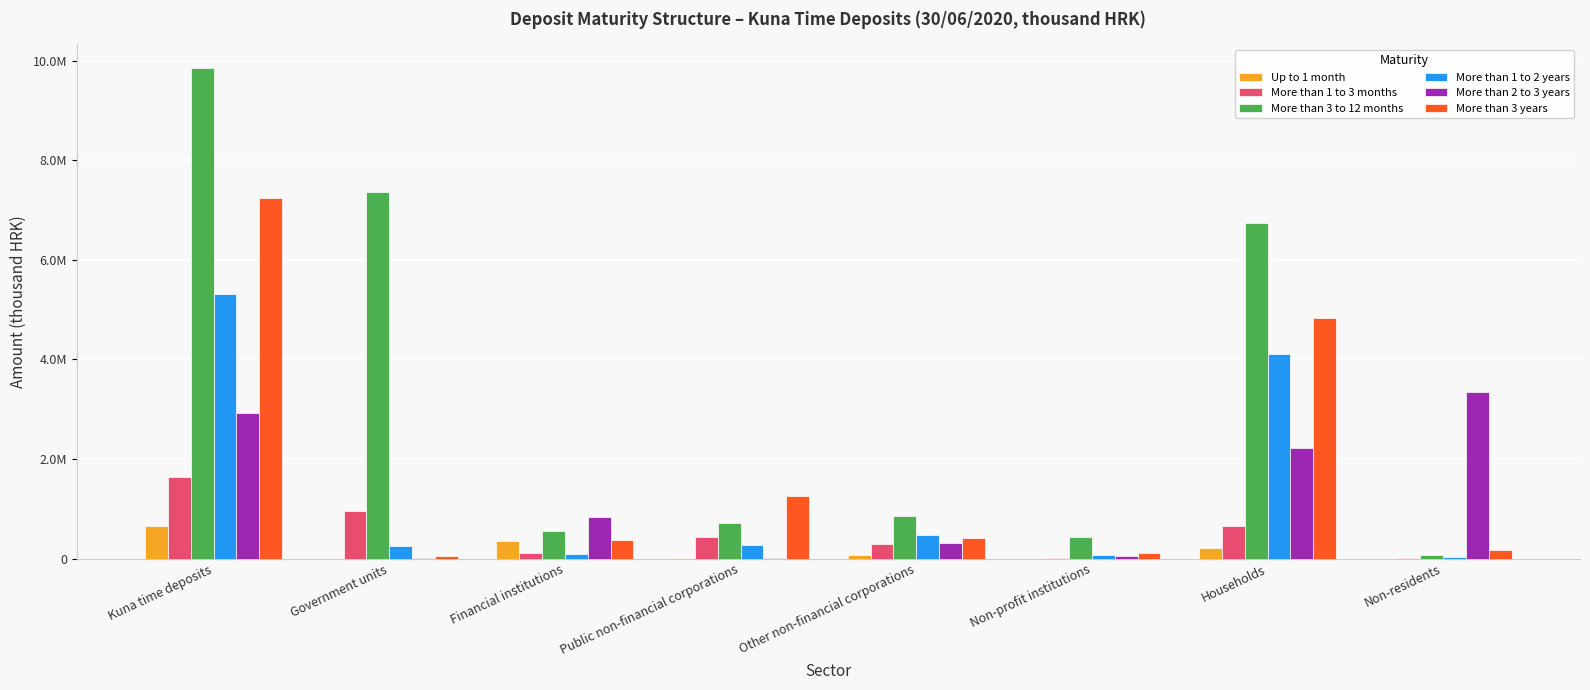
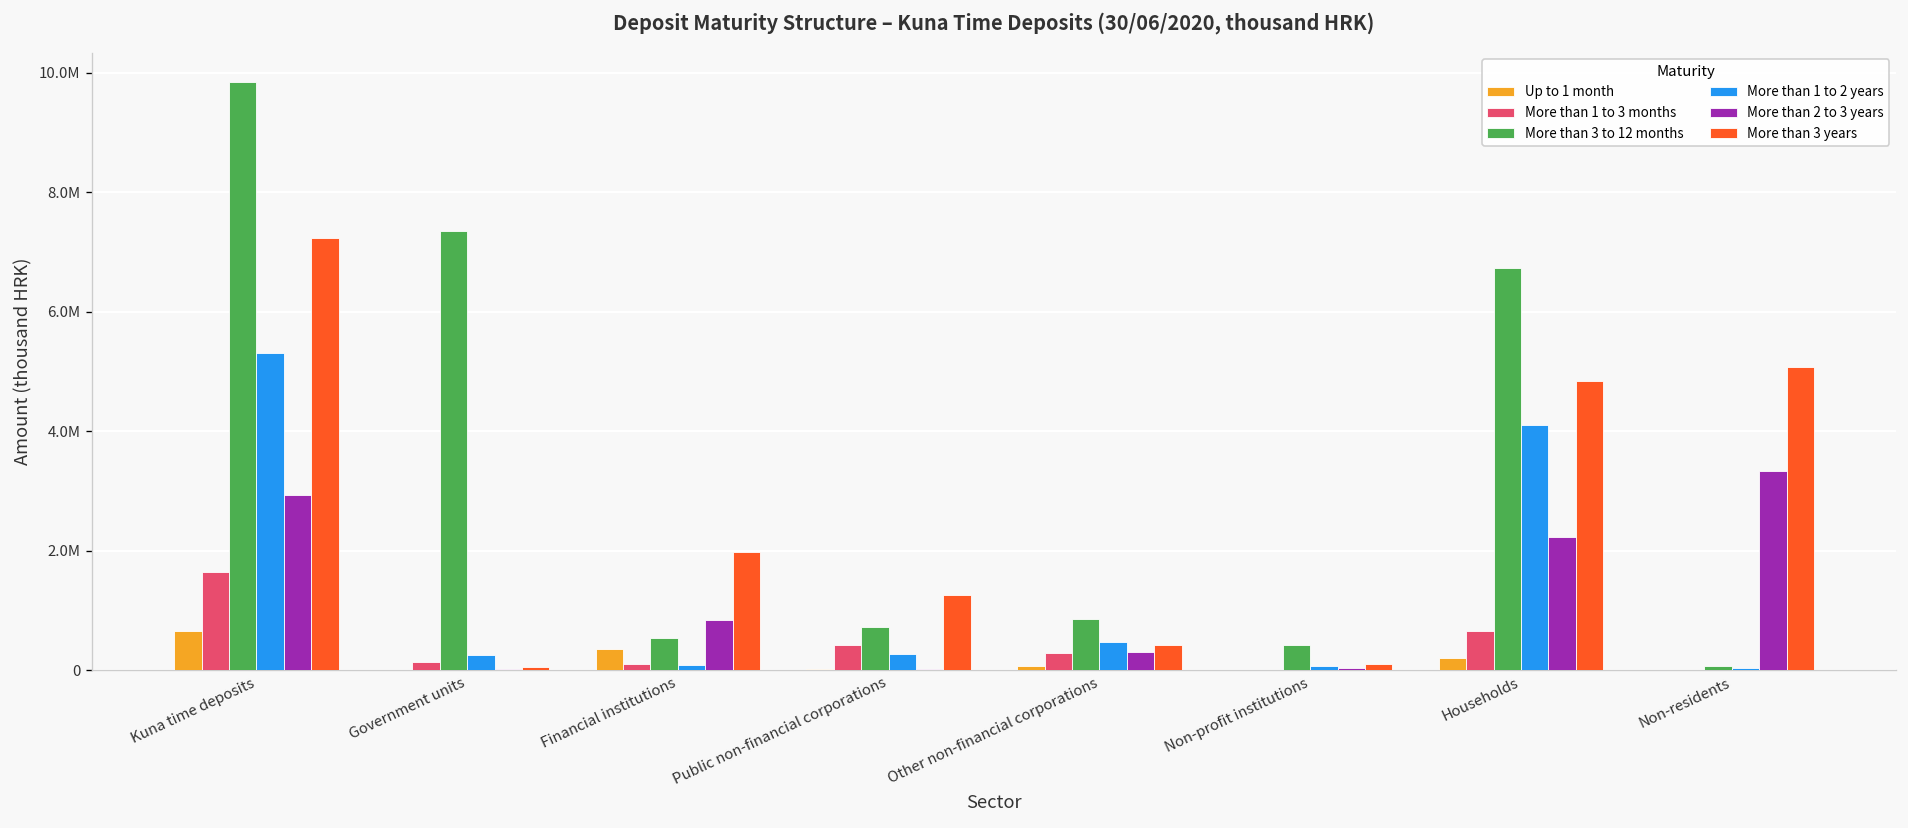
More than 1 to 3 months, Government units: 1000000 -> 100000
More than 3 years, Financial institutions: 400000 -> 2000000
More than 3 years, Non-residents: 200000 -> 5100000
